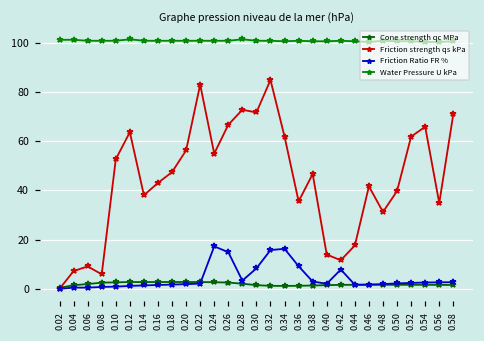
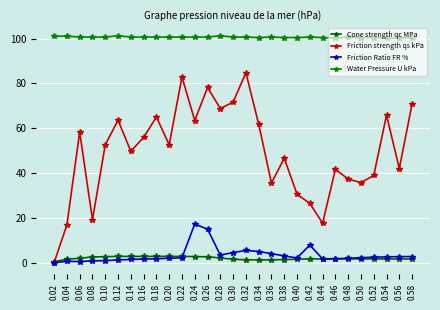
Friction strength qs kPa, 0.04: 7 -> 17
Friction strength qs kPa, 0.06: 9 -> 58
Friction strength qs kPa, 0.08: 6 -> 19
Friction strength qs kPa, 0.14: 38 -> 50
Friction strength qs kPa, 0.16: 43 -> 56
Friction strength qs kPa, 0.18: 47 -> 65
Friction strength qs kPa, 0.20: 56 -> 53
Friction strength qs kPa, 0.24: 55 -> 63
Friction strength qs kPa, 0.26: 67 -> 78
Friction strength qs kPa, 0.28: 73 -> 69
Friction Ratio FR %, 0.30: 8 -> 4
Friction Ratio FR %, 0.32: 16 -> 5
Friction Ratio FR %, 0.34: 16 -> 5
Friction Ratio FR %, 0.36: 9 -> 4
Friction strength qs kPa, 0.40: 14 -> 31
Friction strength qs kPa, 0.42: 12 -> 26
Friction strength qs kPa, 0.48: 31 -> 37
Friction strength qs kPa, 0.50: 40 -> 36
Friction strength qs kPa, 0.52: 62 -> 39
Friction strength qs kPa, 0.56: 35 -> 42
